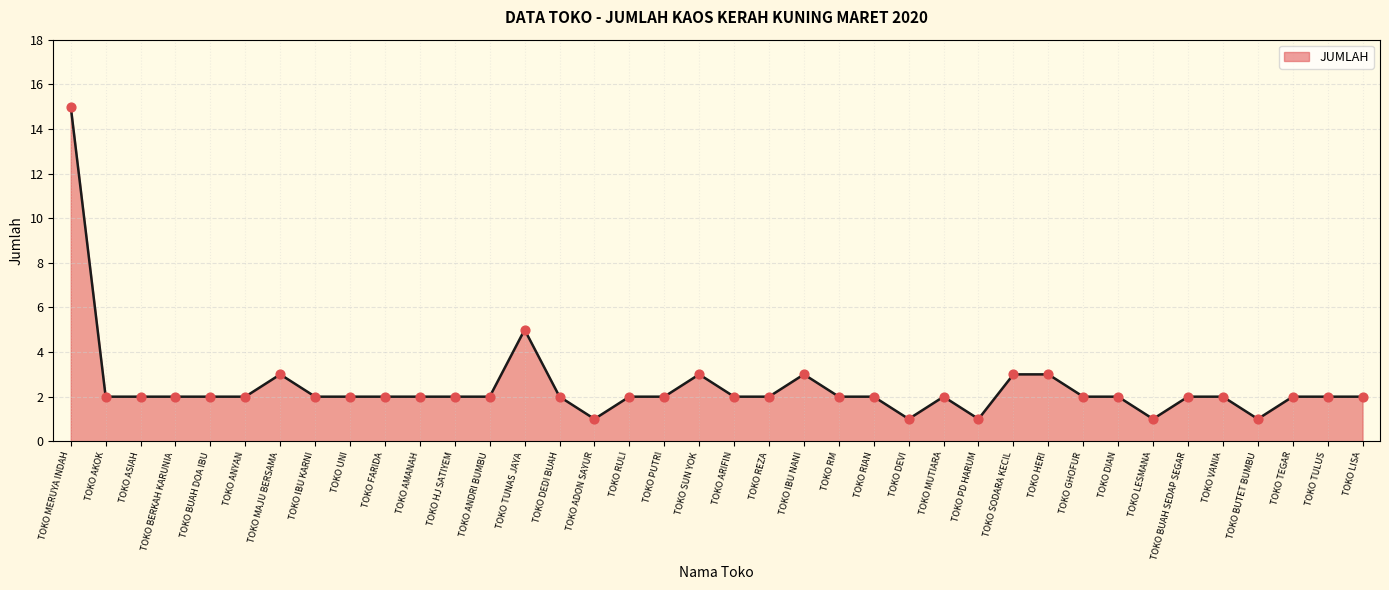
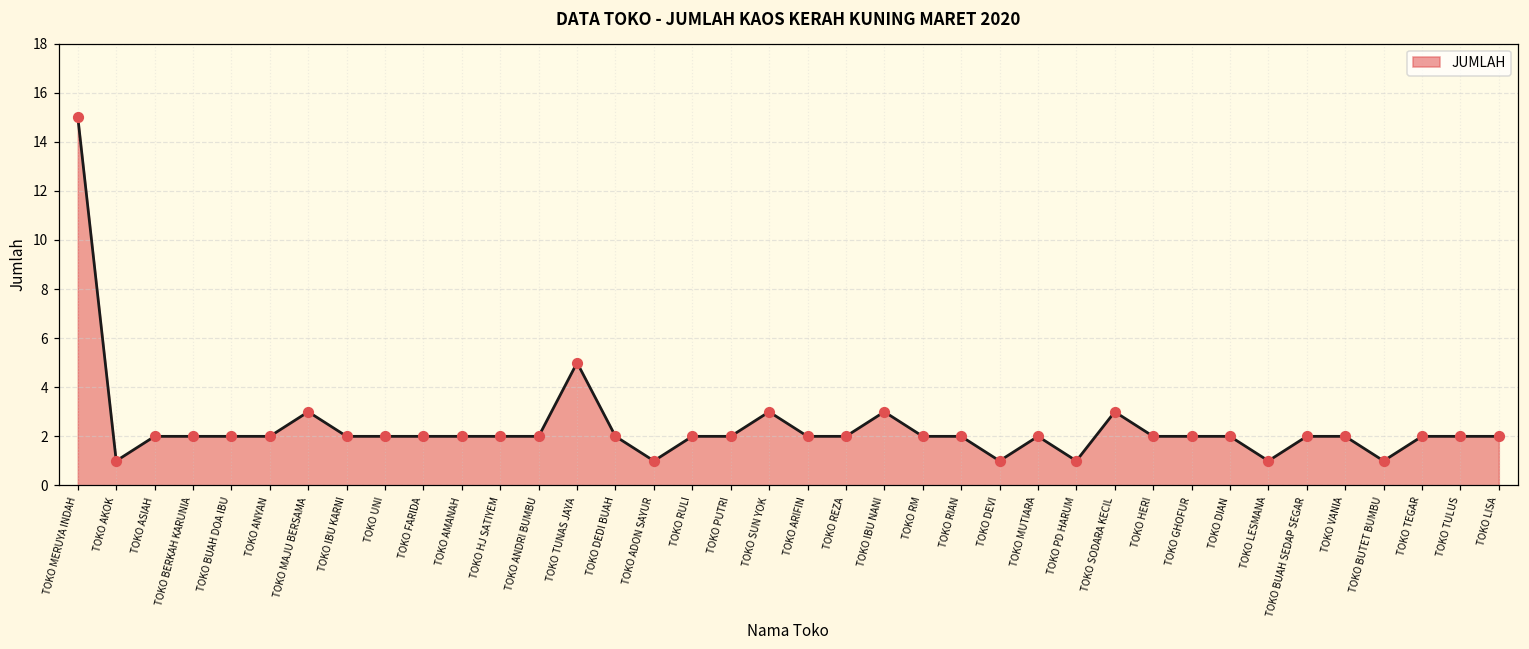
TOKO AKOK: 2 -> 1
TOKO HERI: 3 -> 2
